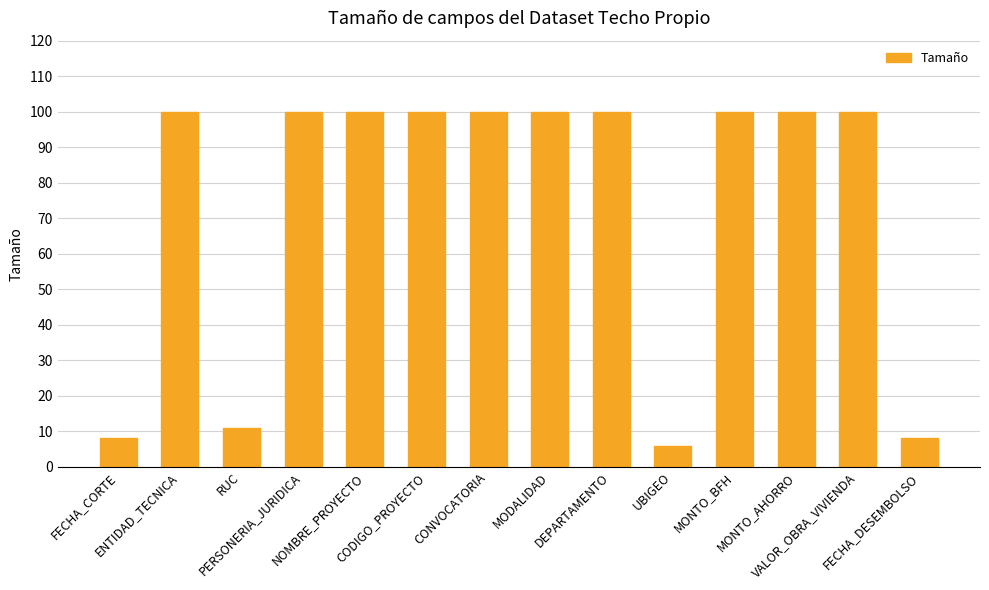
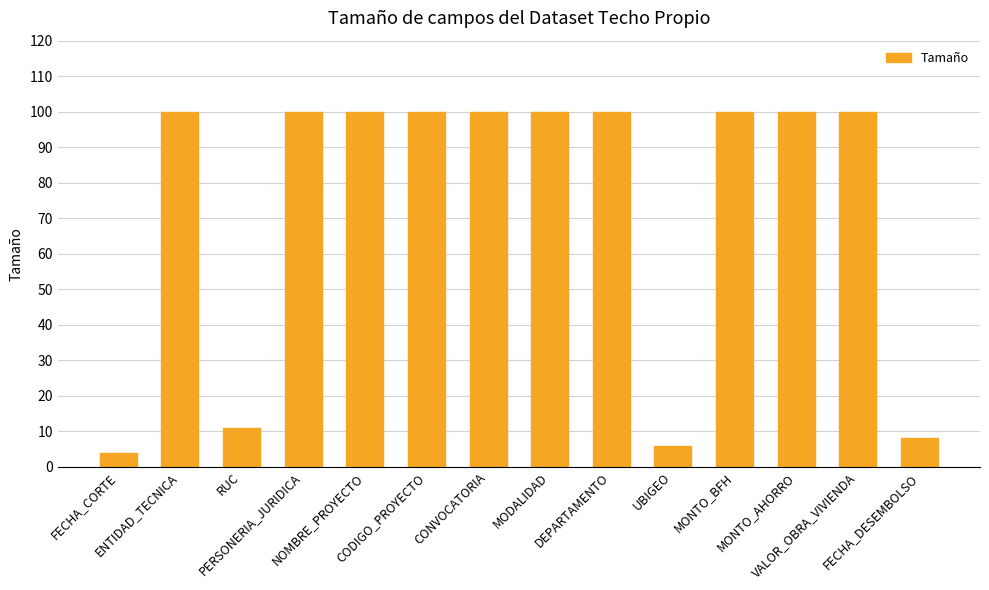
FECHA_CORTE: 8 -> 4
